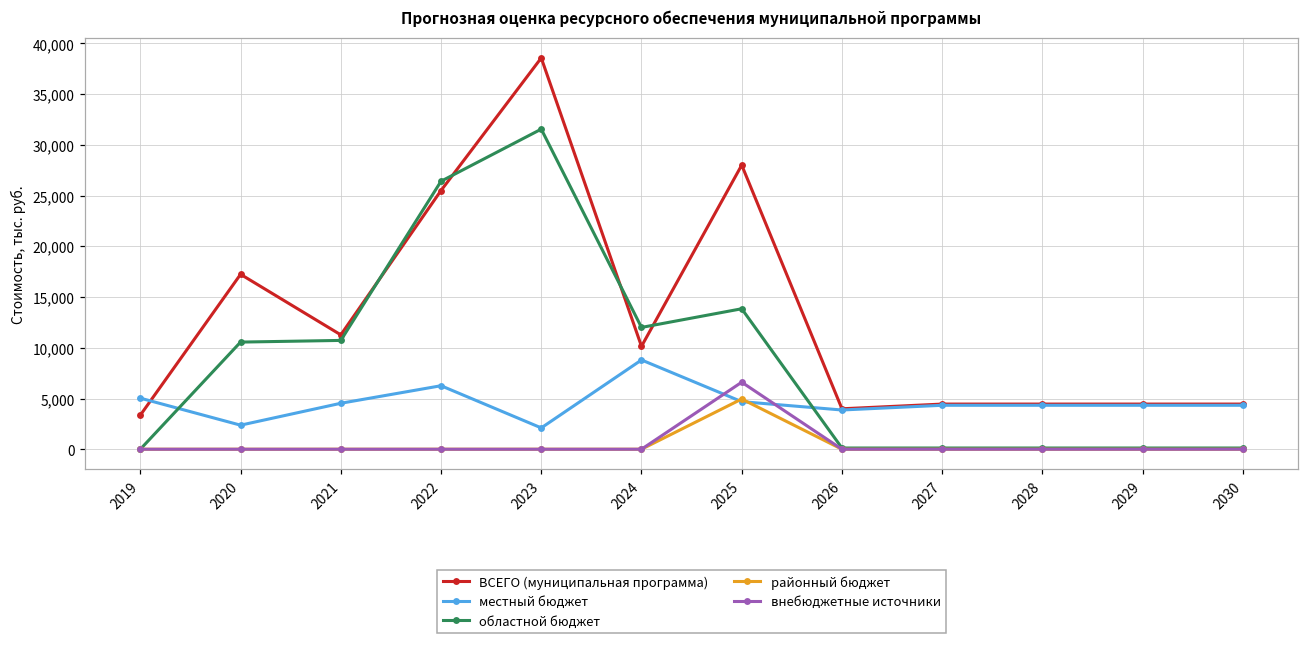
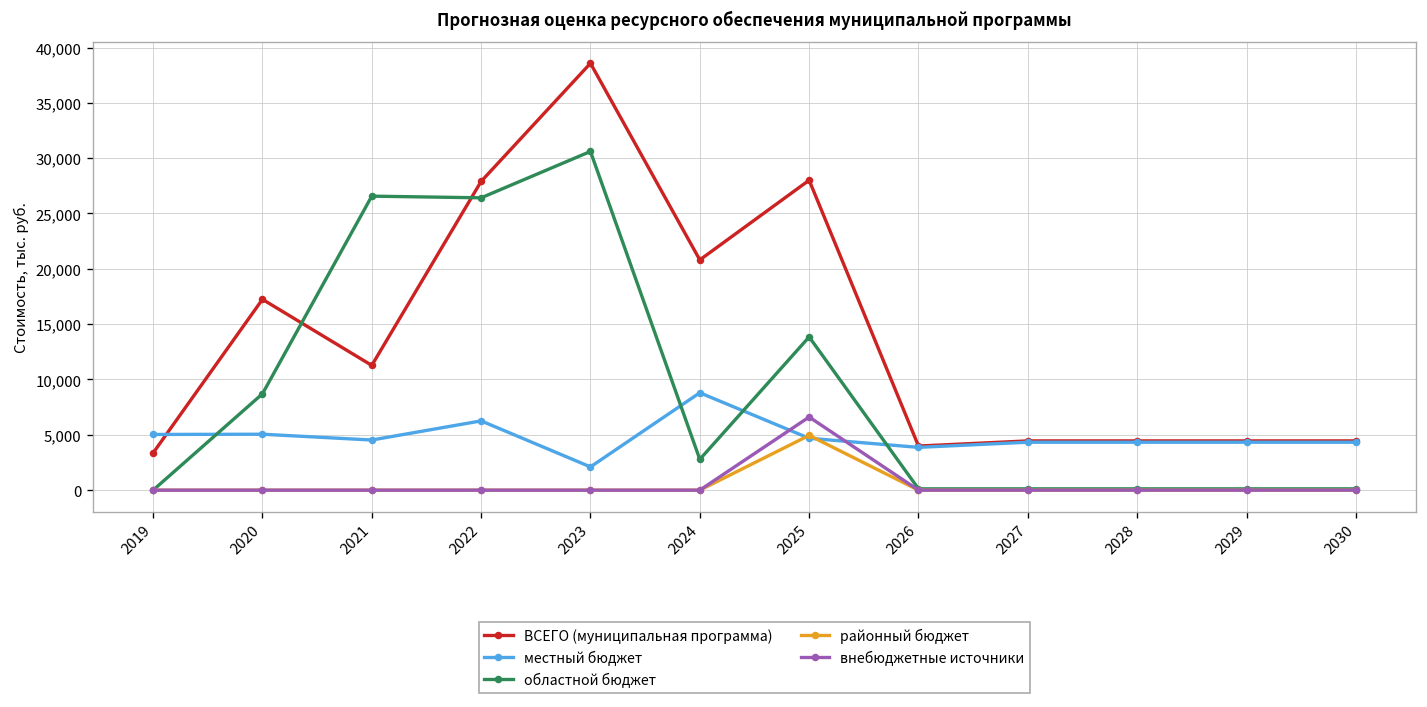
местный бюджет, 2020: 2,000 -> 5,000
областной бюджет, 2020: 11,000 -> 9,000
областной бюджет, 2021: 11,000 -> 27,000
ВСЕГО (муниципальная программа), 2022: 26,000 -> 28,000
областной бюджет, 2023: 32,000 -> 31,000
ВСЕГО (муниципальная программа), 2024: 10,000 -> 21,000
областной бюджет, 2024: 12,000 -> 3,000
